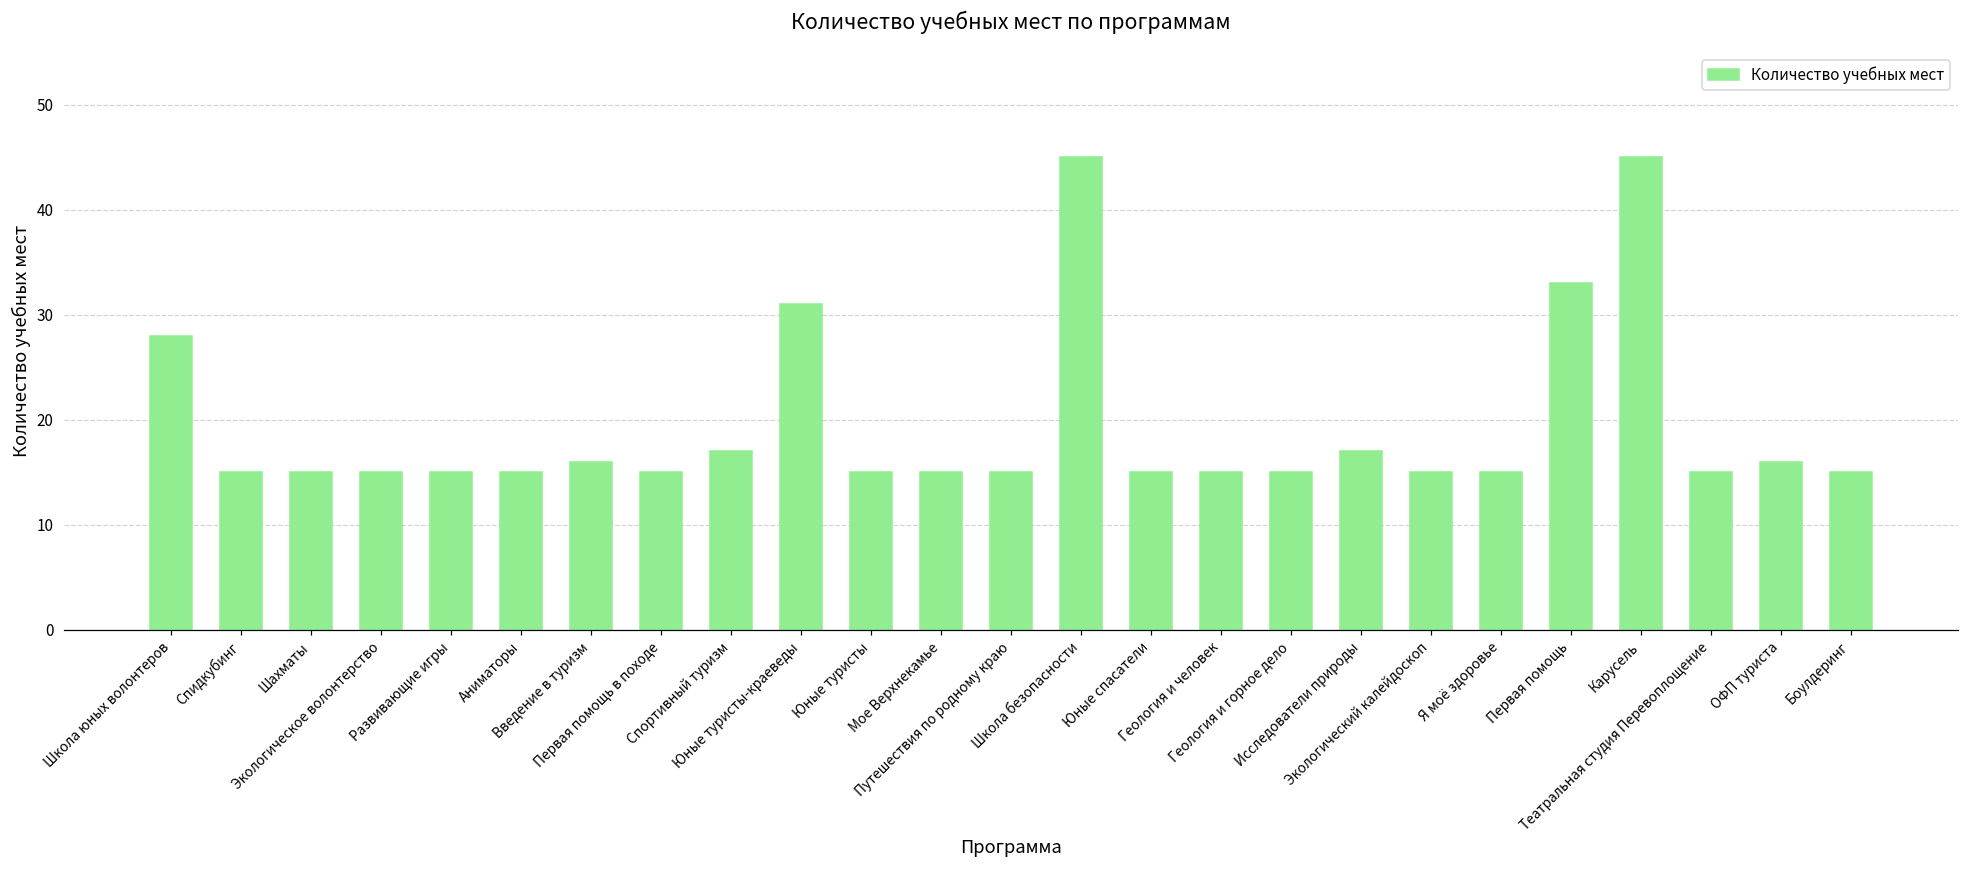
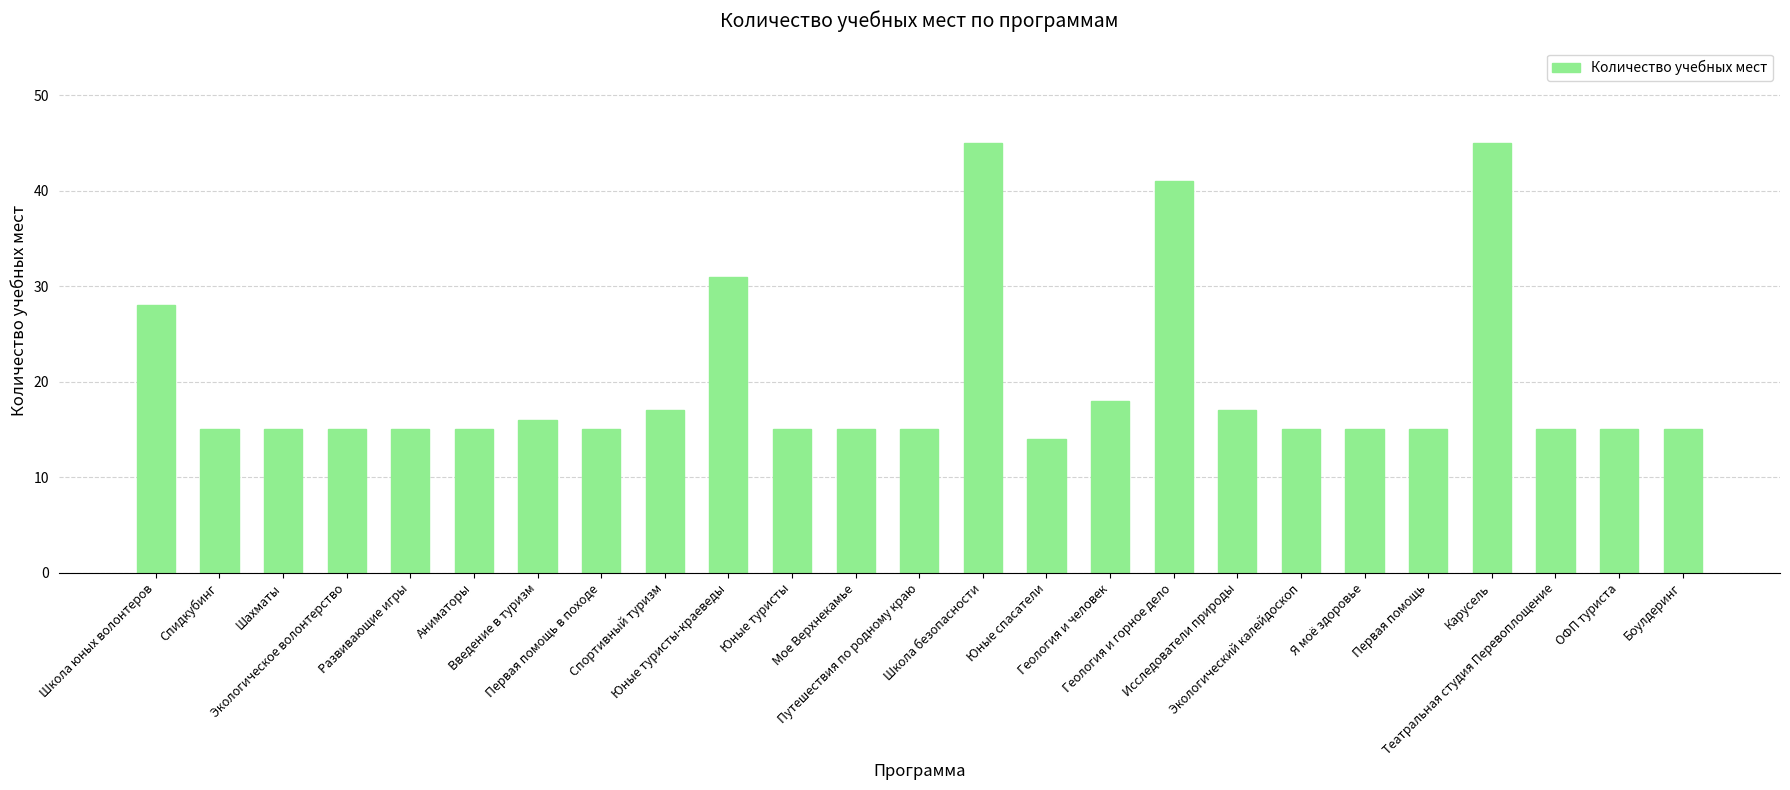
Юные спасатели: 15 -> 14
Геология и человек: 15 -> 18
Геология и горное дело: 15 -> 41
Первая помощь: 33 -> 15
ОФП туриста: 16 -> 15
